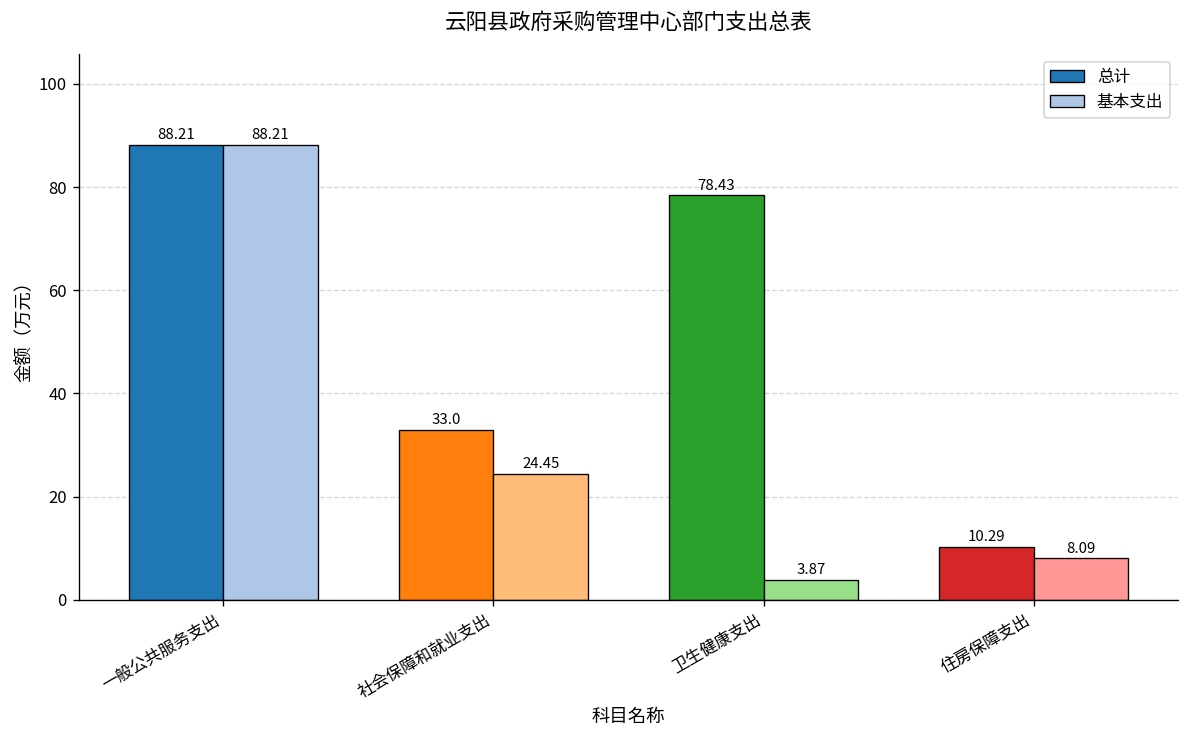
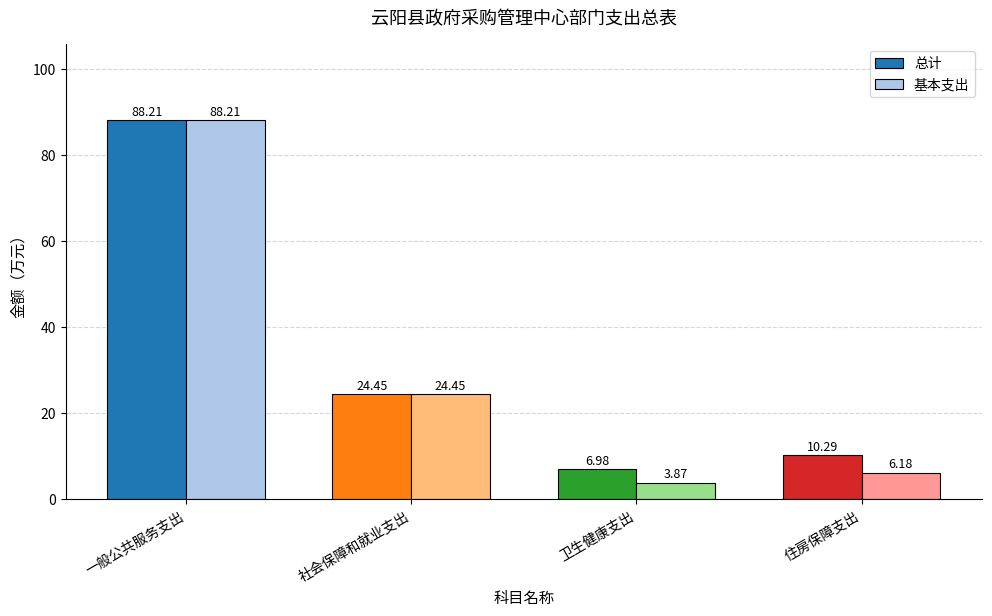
总计, 社会保障和就业支出: 33.0 -> 24.45
总计, 卫生健康支出: 78.43 -> 6.98
基本支出, 住房保障支出: 8.09 -> 6.18
